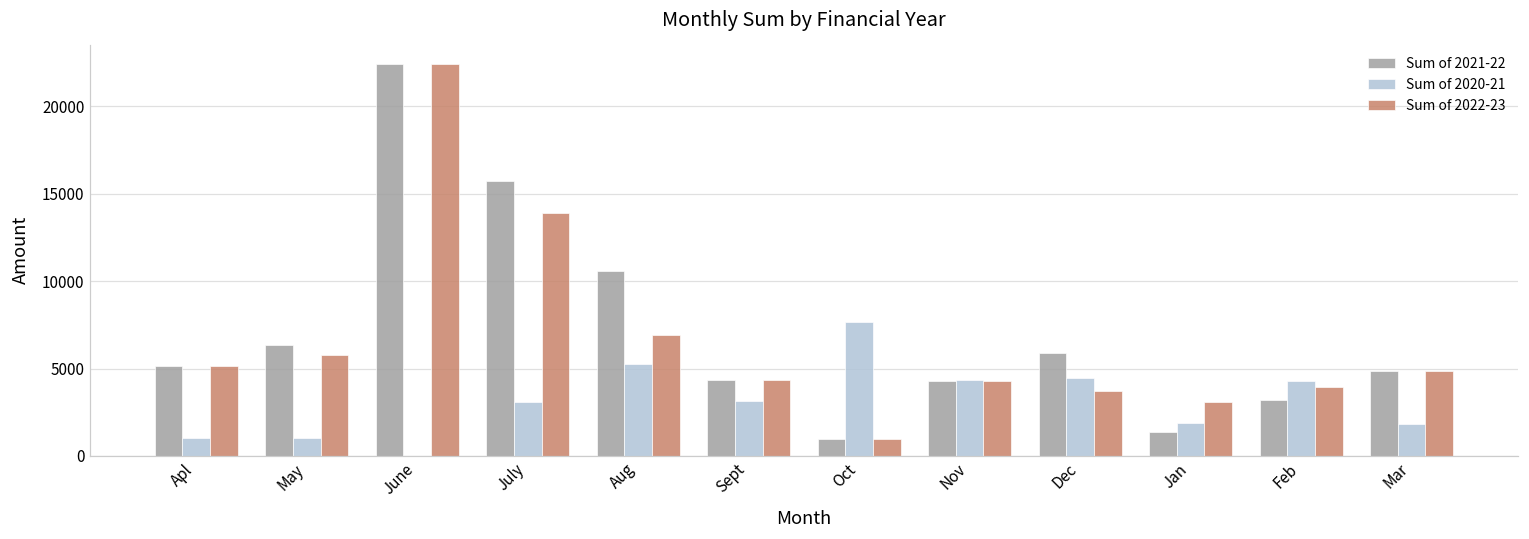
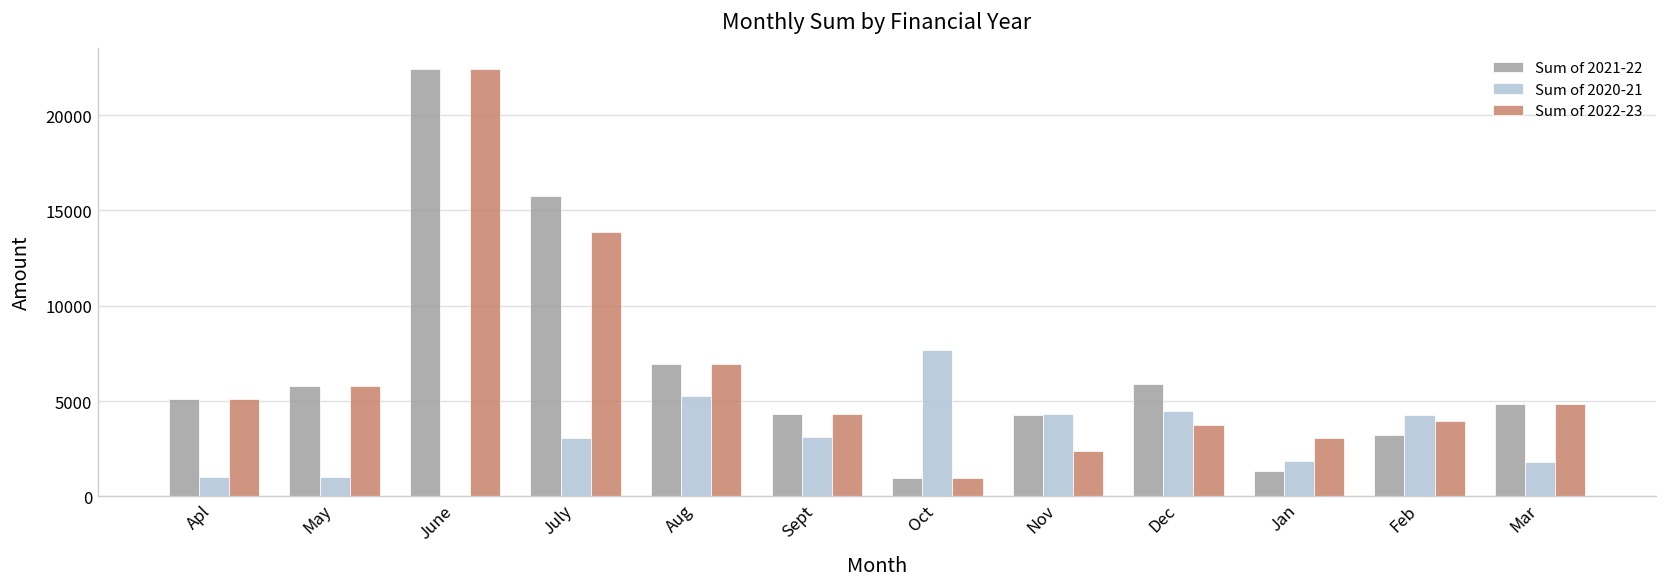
Sum of 2021-22, May: 6400 -> 5800
Sum of 2021-22, Aug: 10600 -> 6900
Sum of 2022-23, Nov: 4300 -> 2400
